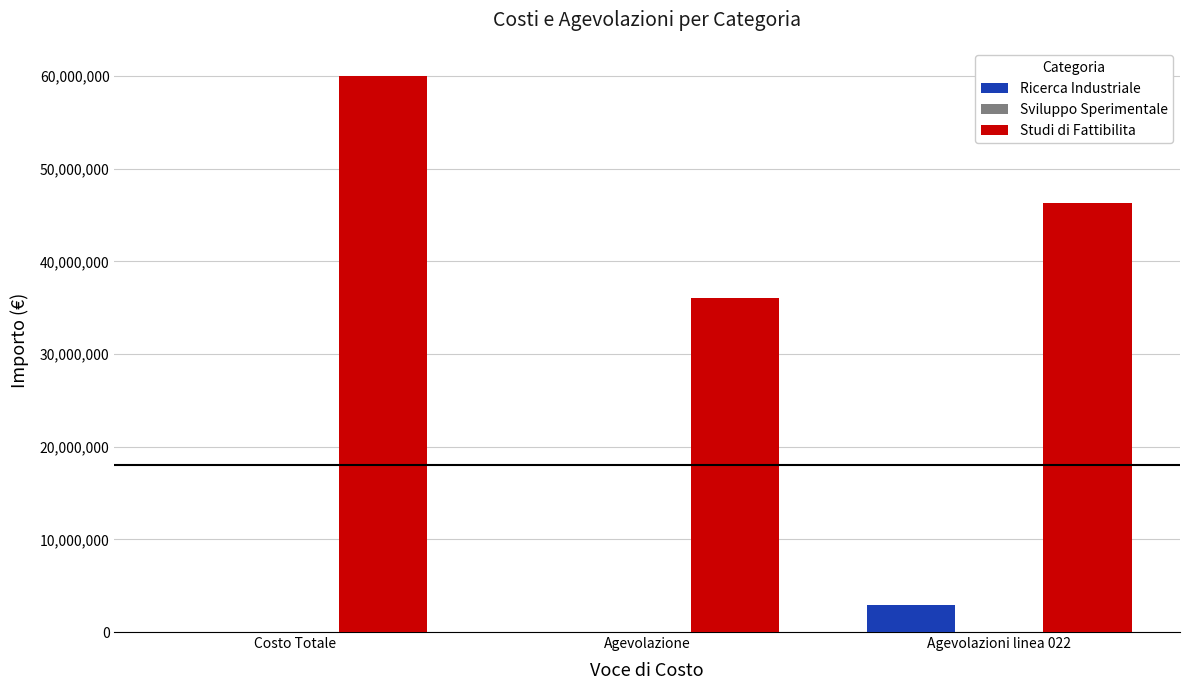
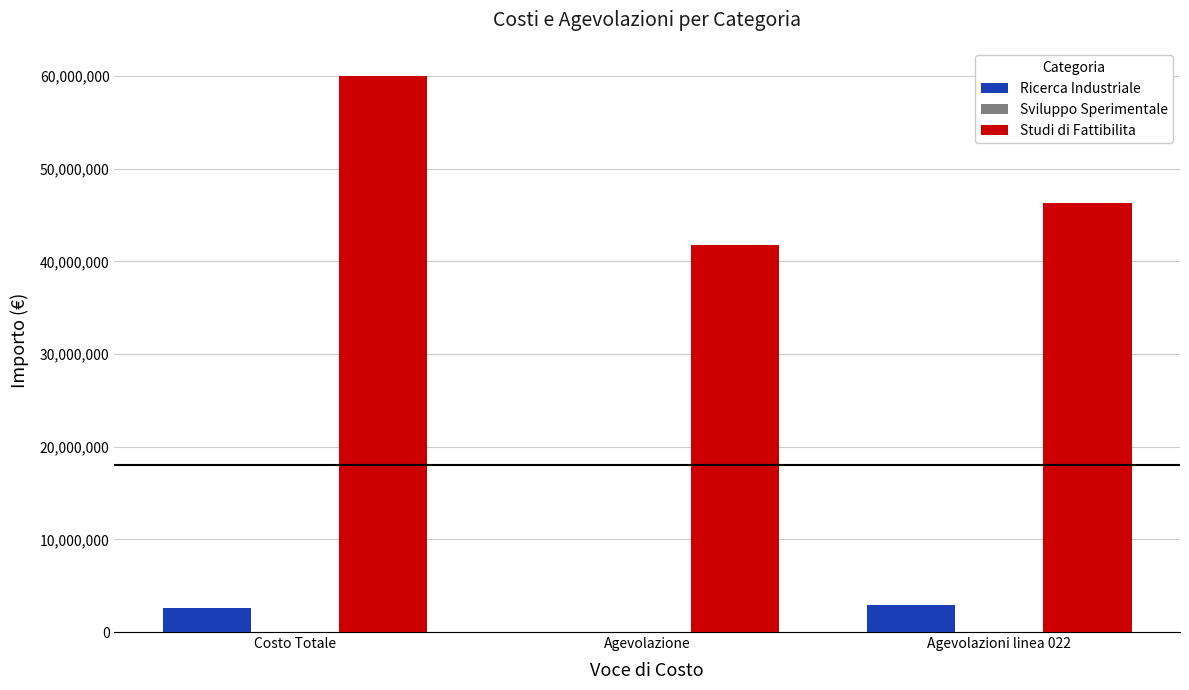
Ricerca Industriale, Costo Totale: 0 -> 3,000,000
Studi di Fattibilita, Agevolazione: 36,000,000 -> 42,000,000
